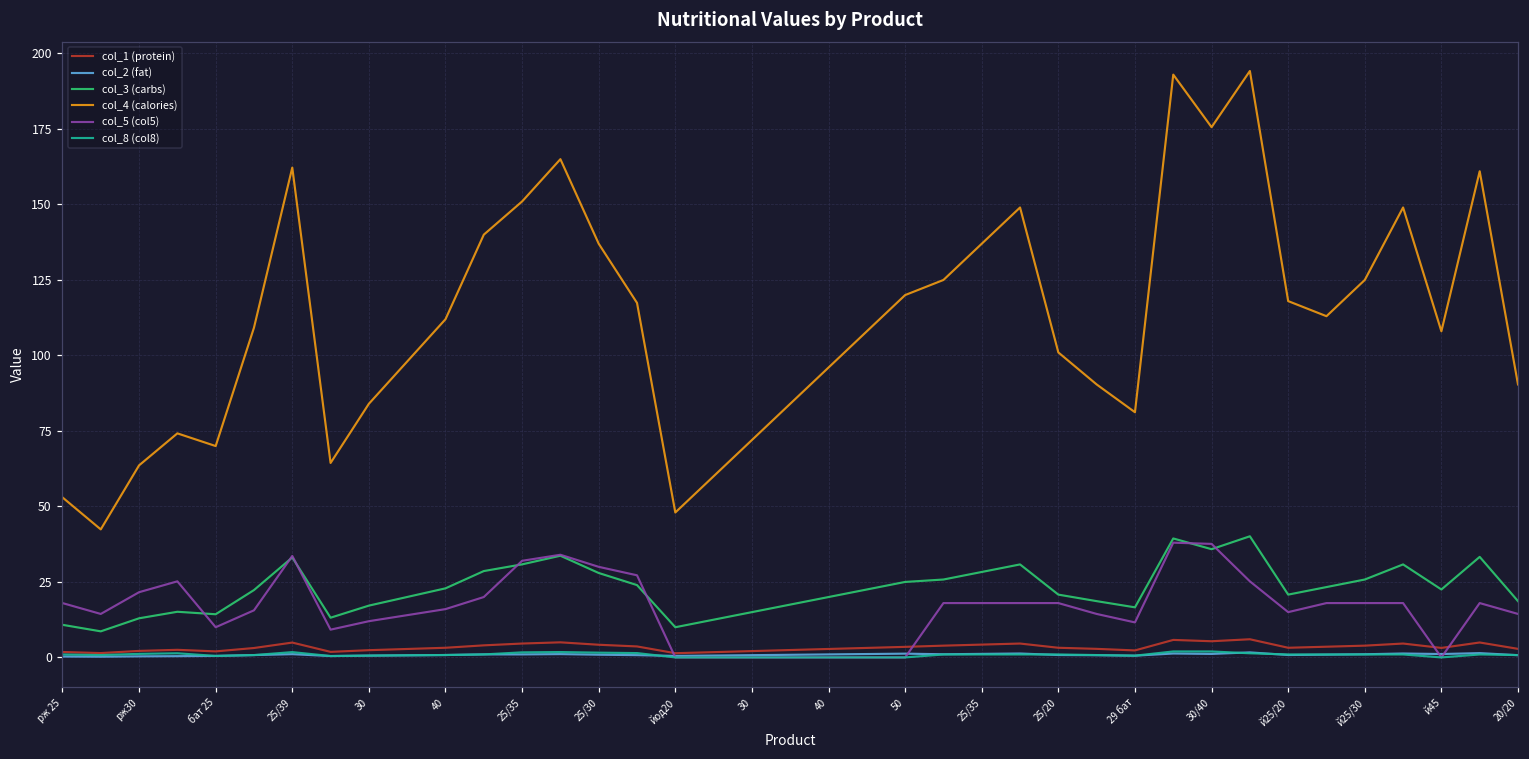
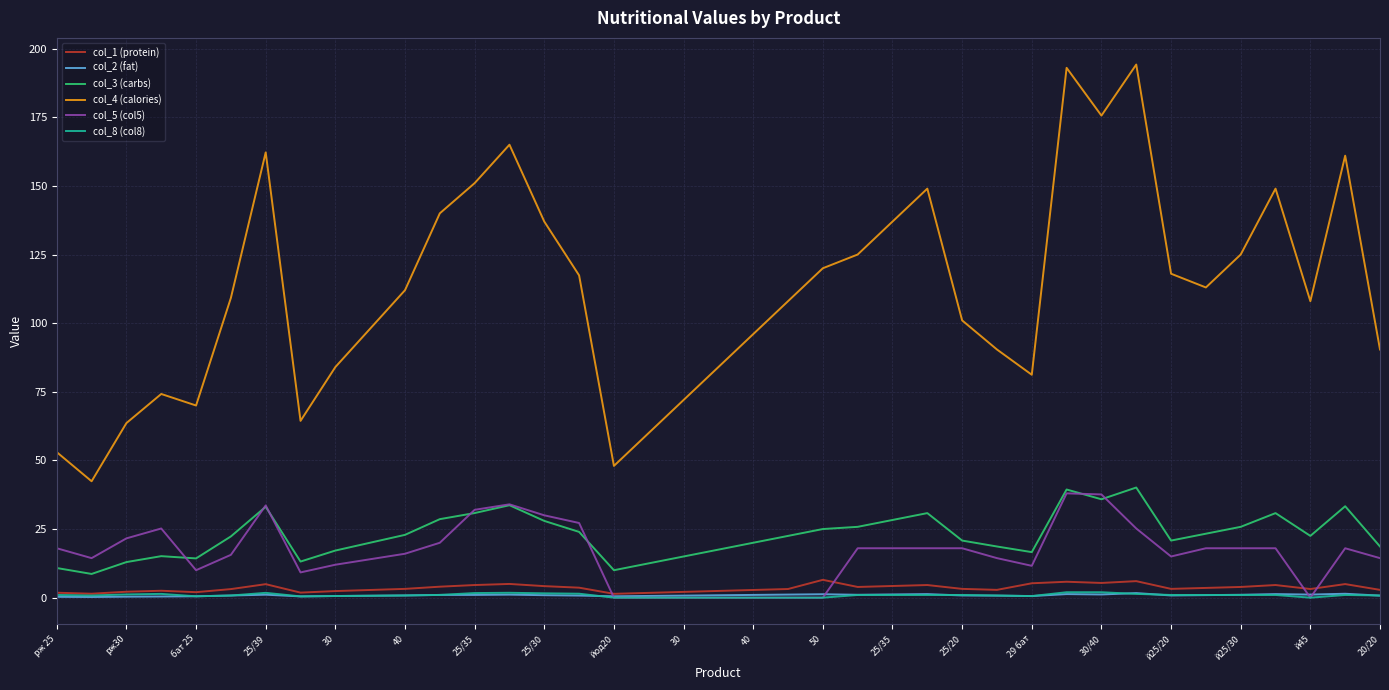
col_1 (protein), 50: 4 -> 7
col_1 (protein), 29 бат: 2 -> 5
